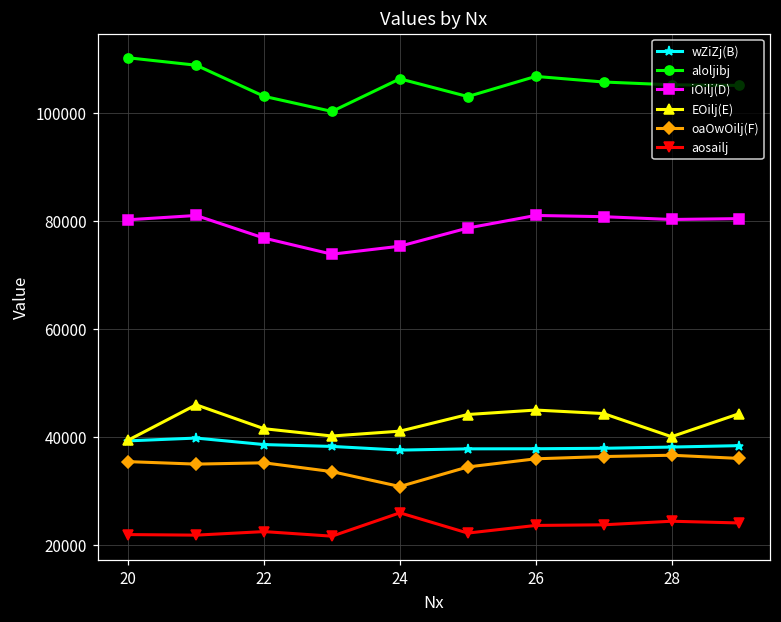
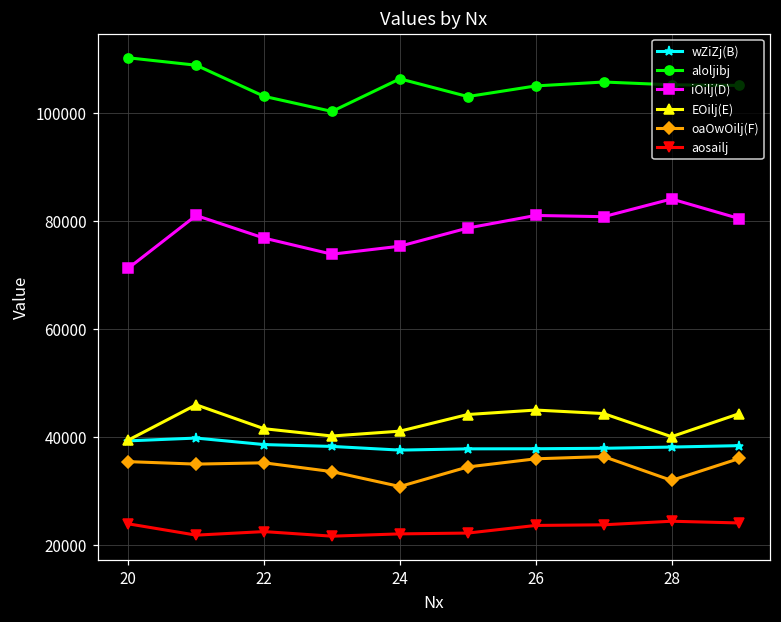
iOilj(D), 20: 80000 -> 71000
aosailj, 20: 22000 -> 24000
aosailj, 24: 26000 -> 22000
aloljibj, 26: 107000 -> 105000
iOilj(D), 28: 80000 -> 84000
oaOwOilj(F), 28: 37000 -> 32000
